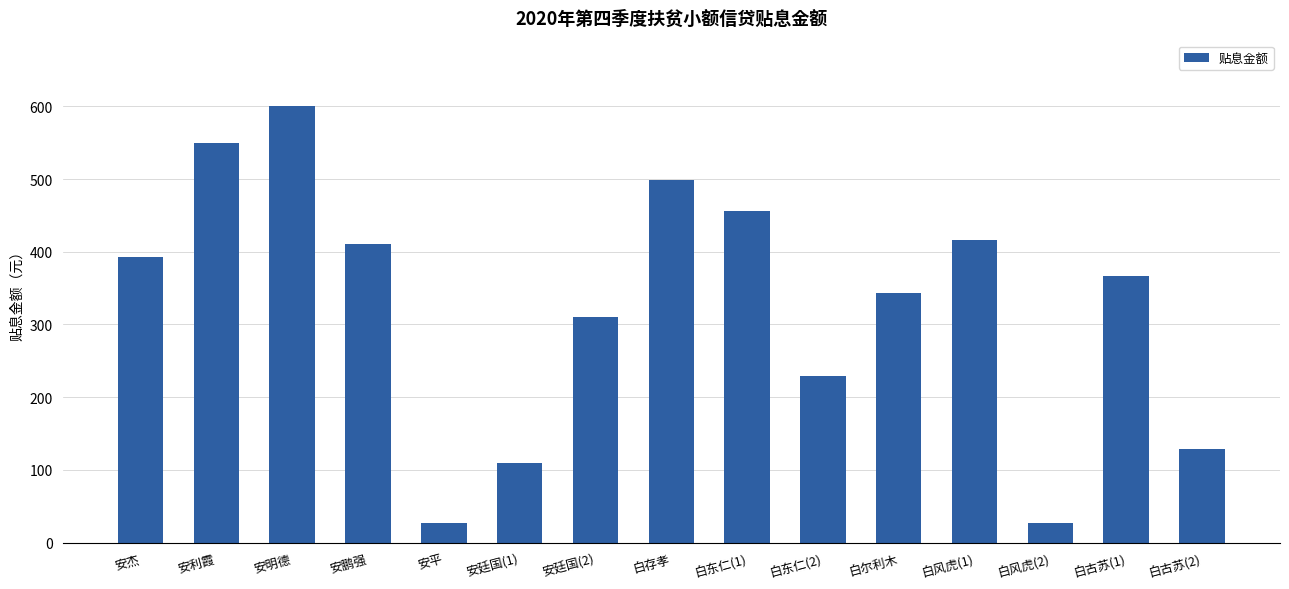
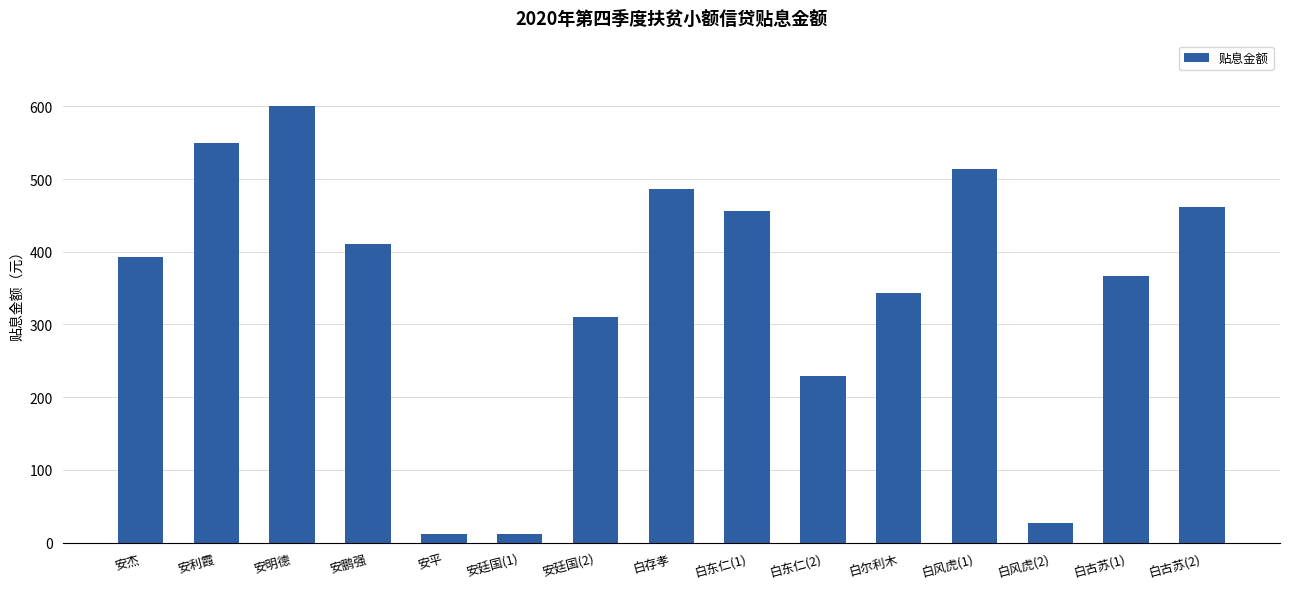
安平: 30 -> 10
安廷国(1): 110 -> 10
白存孝: 500 -> 490
白风虎(1): 420 -> 510
白古苏(2): 130 -> 460
